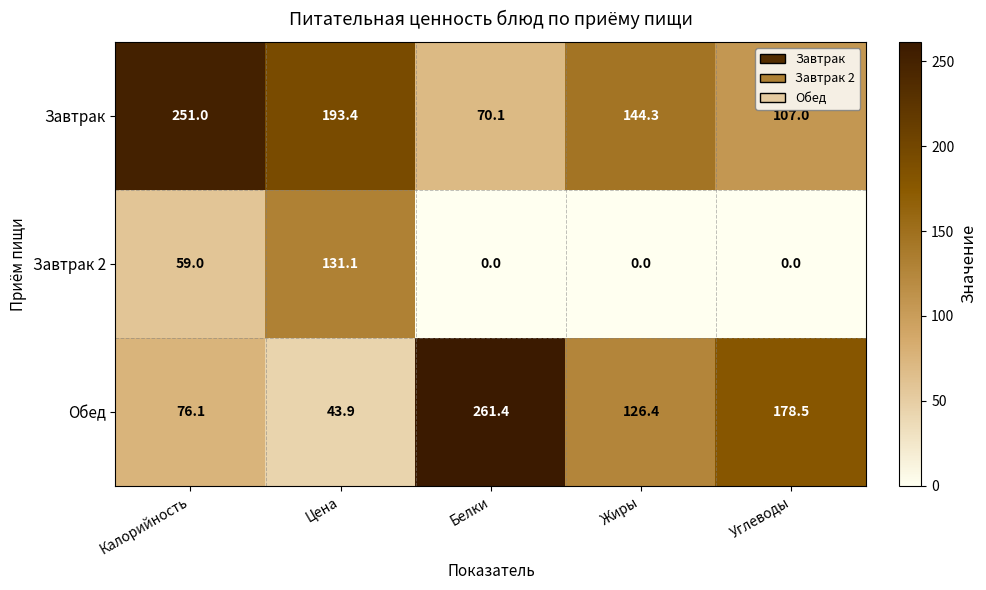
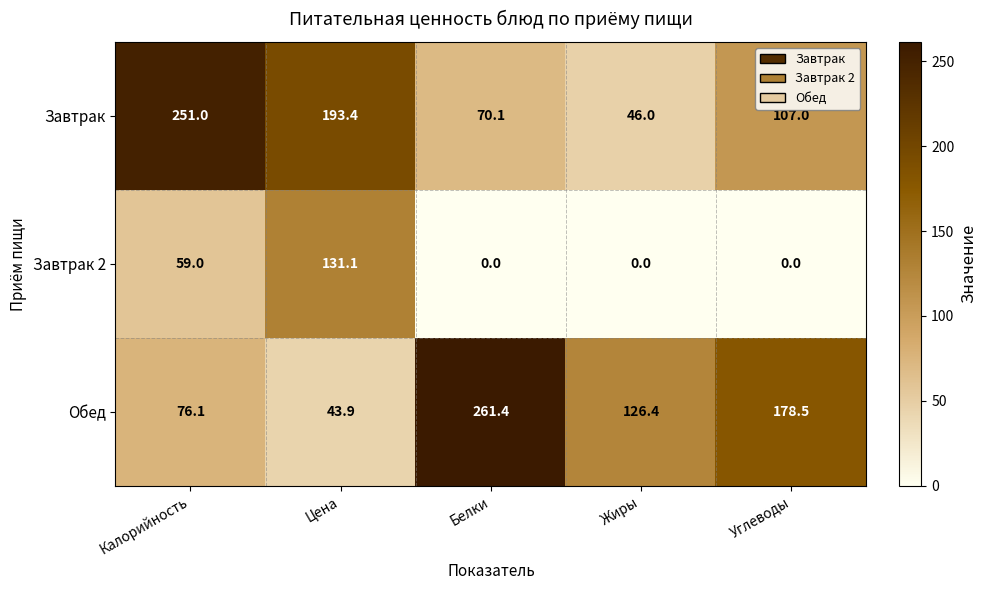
Завтрак, Жиры: 144.3 -> 46.0
